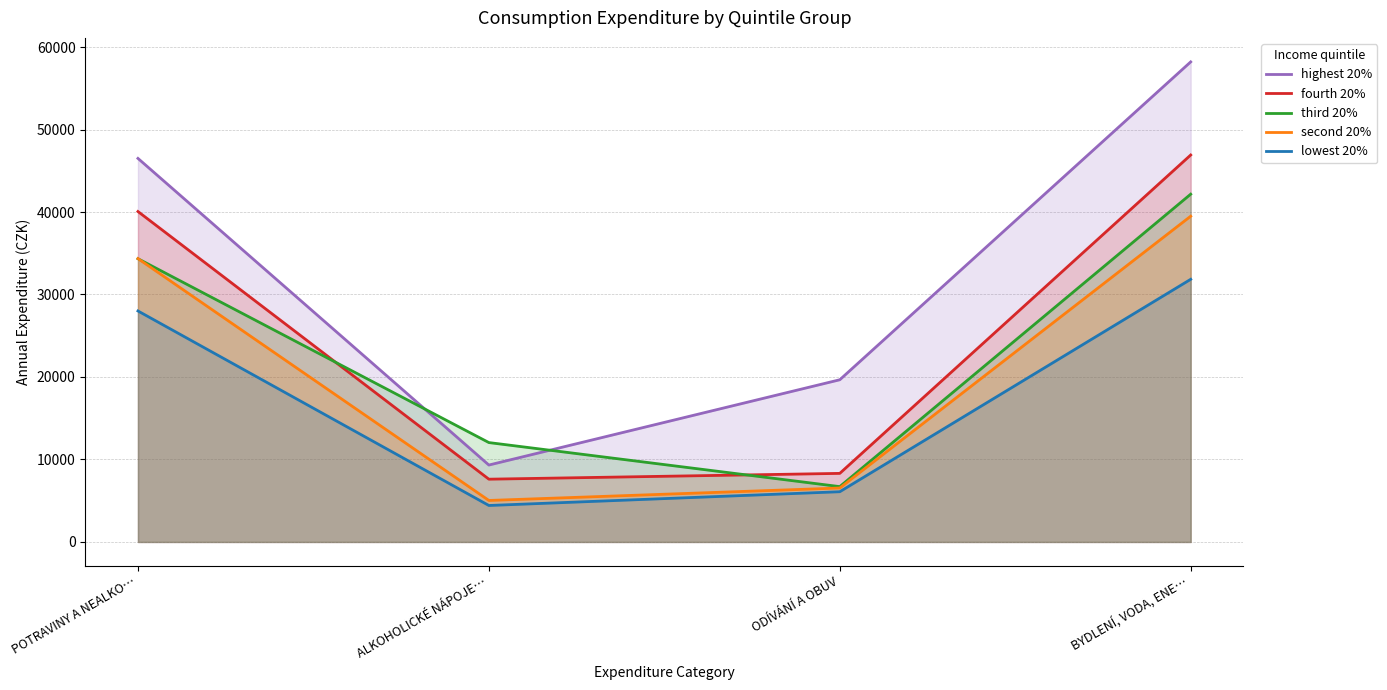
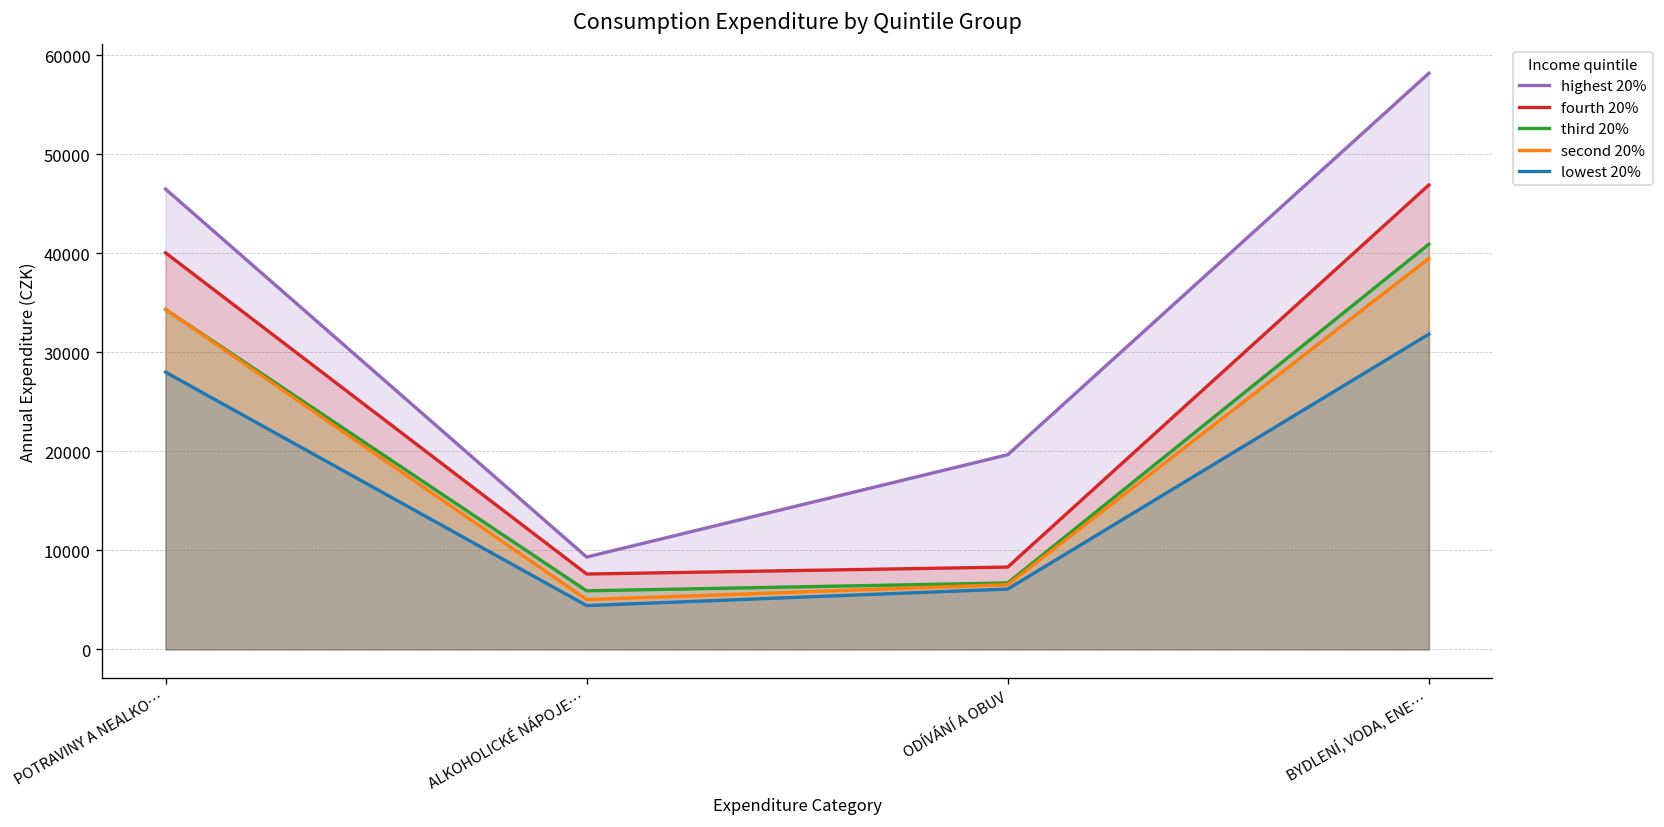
third 20%, ALKOHOLICKÉ NÁPOJE…: 12000 -> 6000
third 20%, BYDLENÍ, VODA, ENE…: 42000 -> 41000
